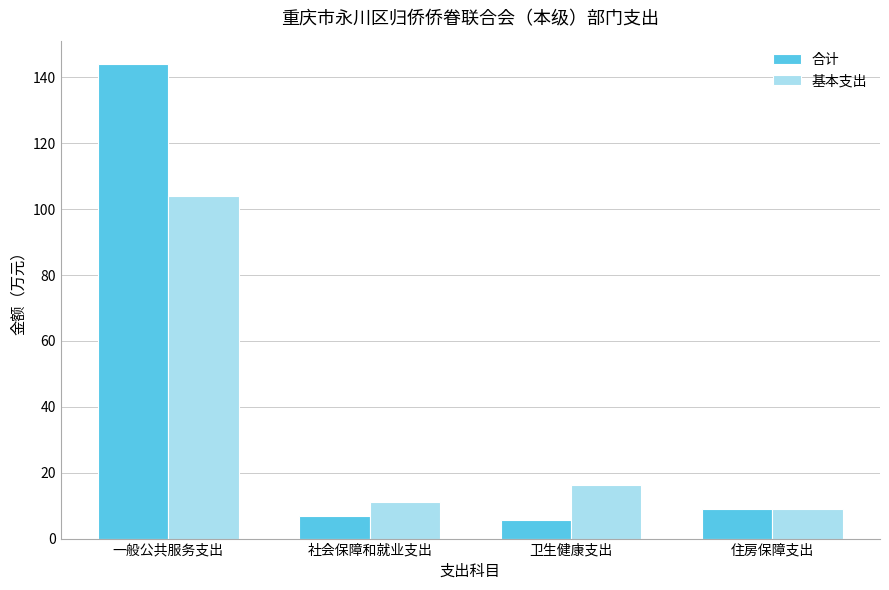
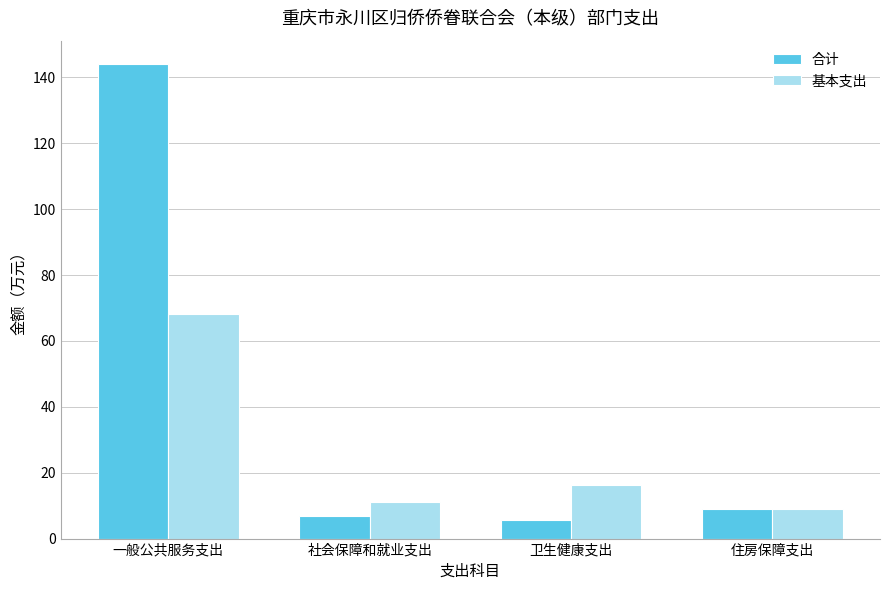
基本支出, 一般公共服务支出: 104 -> 68
